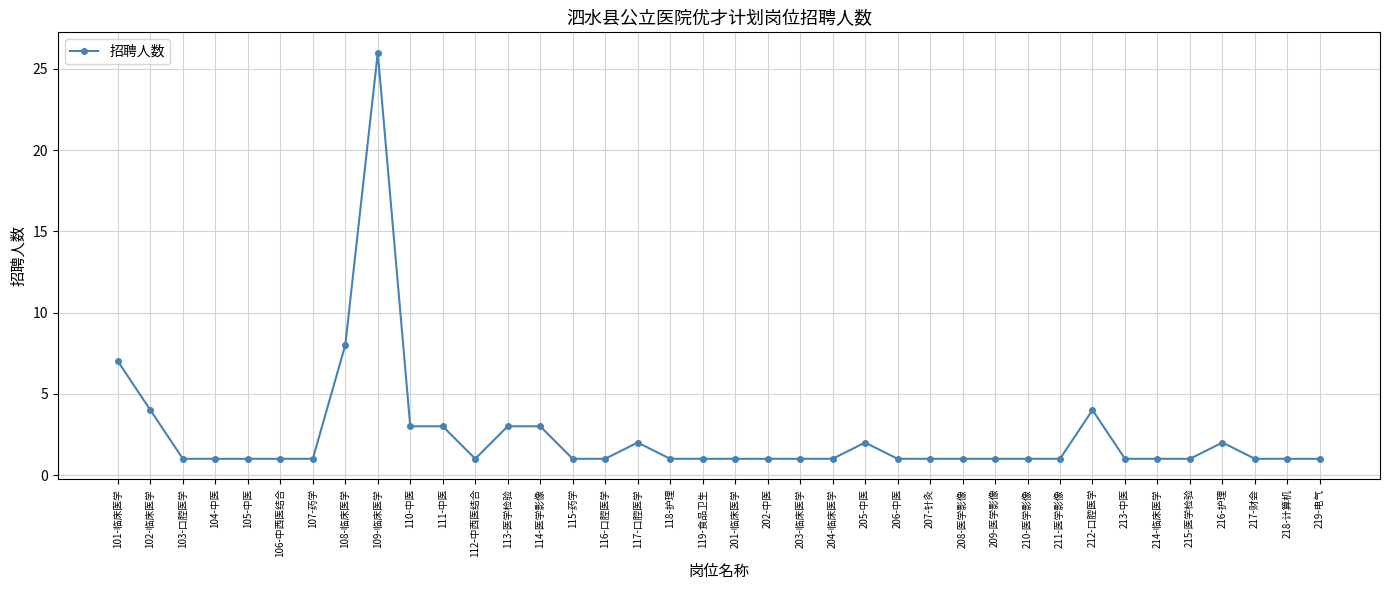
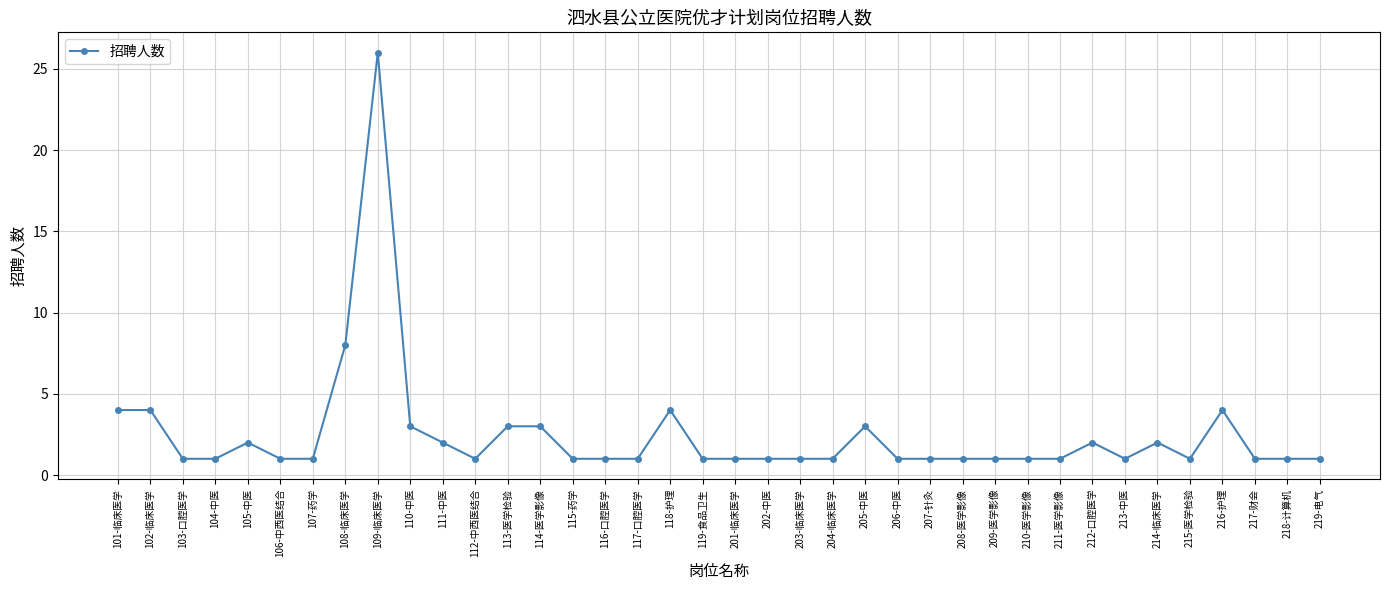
101-临床医学: 7 -> 4
105-中医: 1 -> 2
111-中医: 3 -> 2
117-口腔医学: 2 -> 1
118-护理: 1 -> 4
205-中医: 2 -> 3
212-口腔医学: 4 -> 2
214-临床医学: 1 -> 2
216-护理: 2 -> 4
